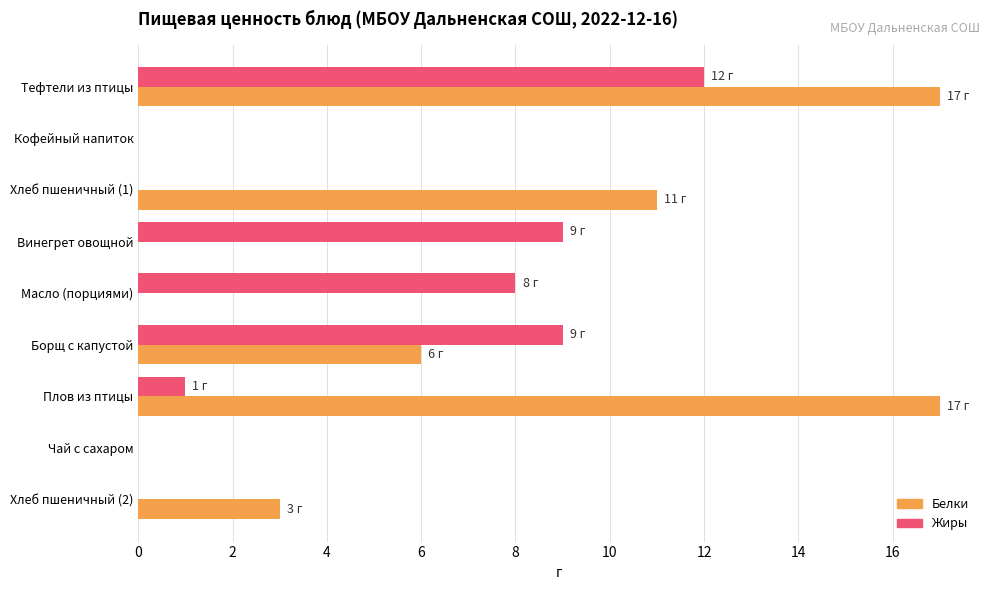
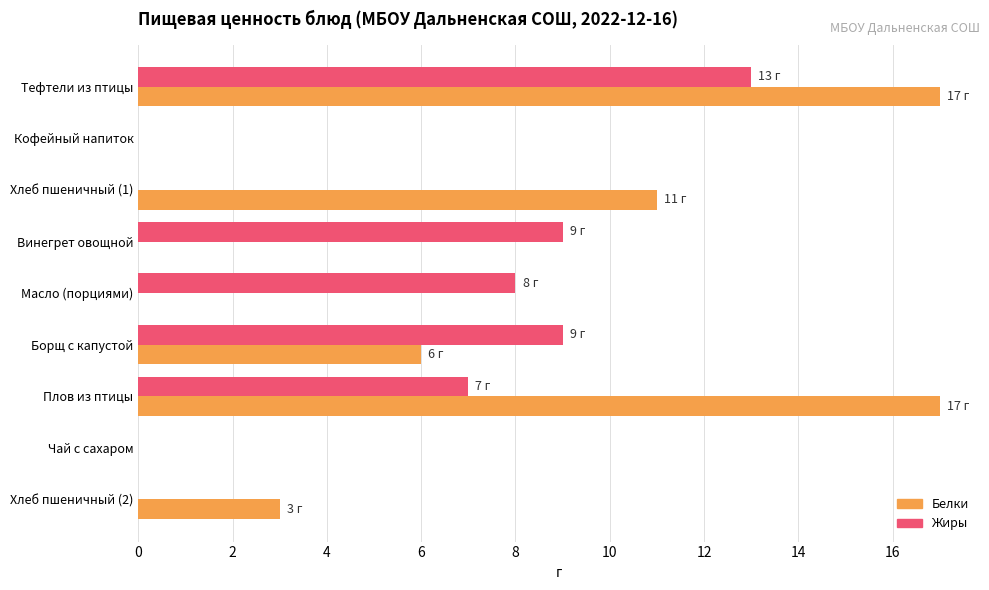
Жиры, Тефтели из птицы: 12 -> 13
Жиры, Плов из птицы: 1 -> 7
